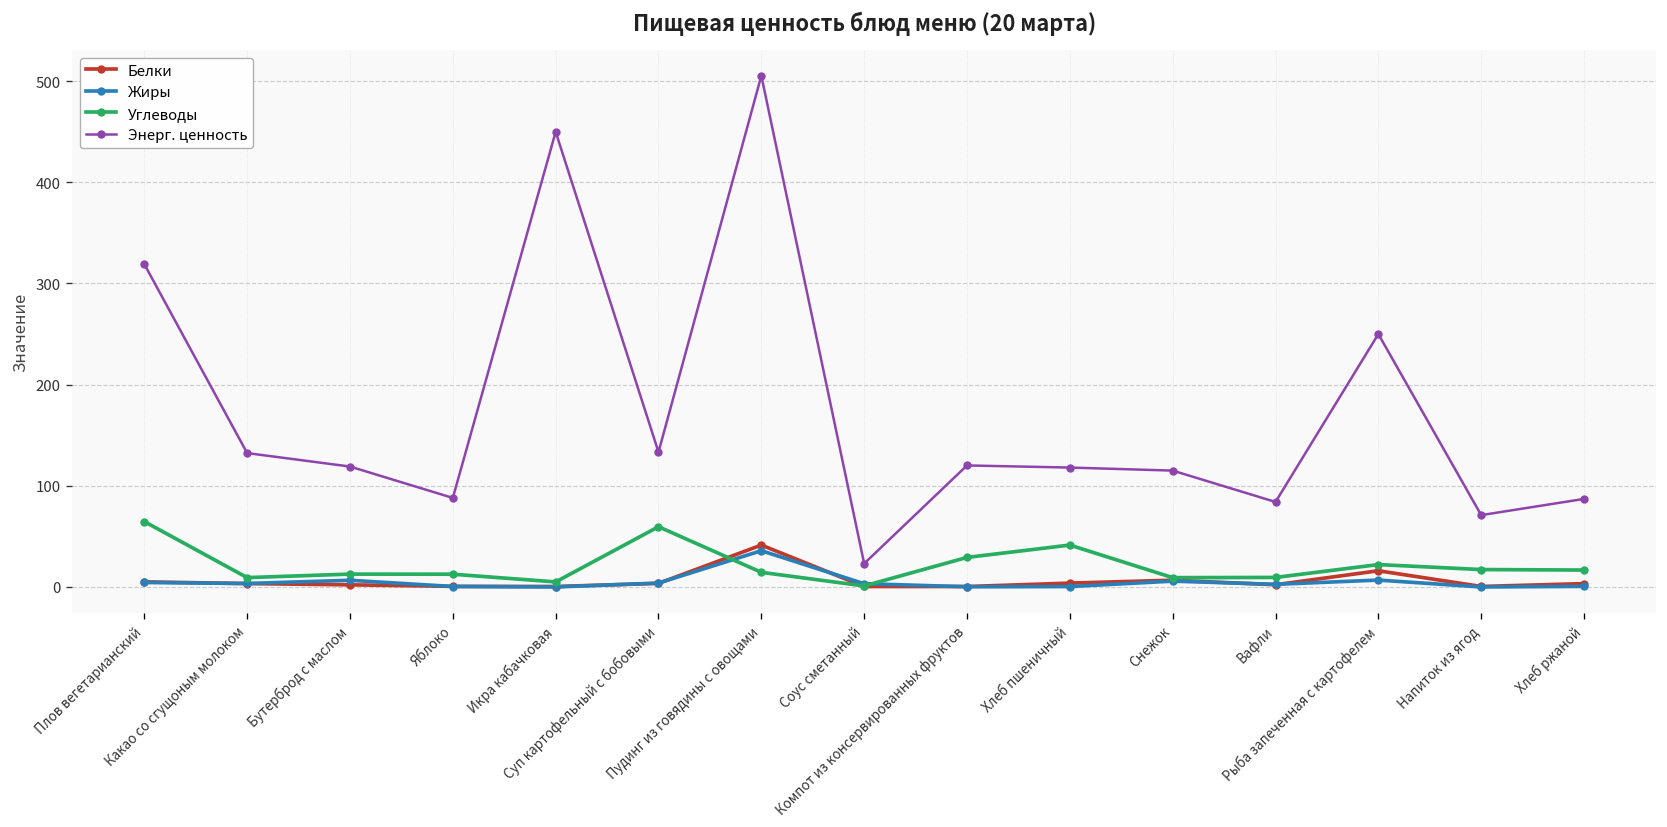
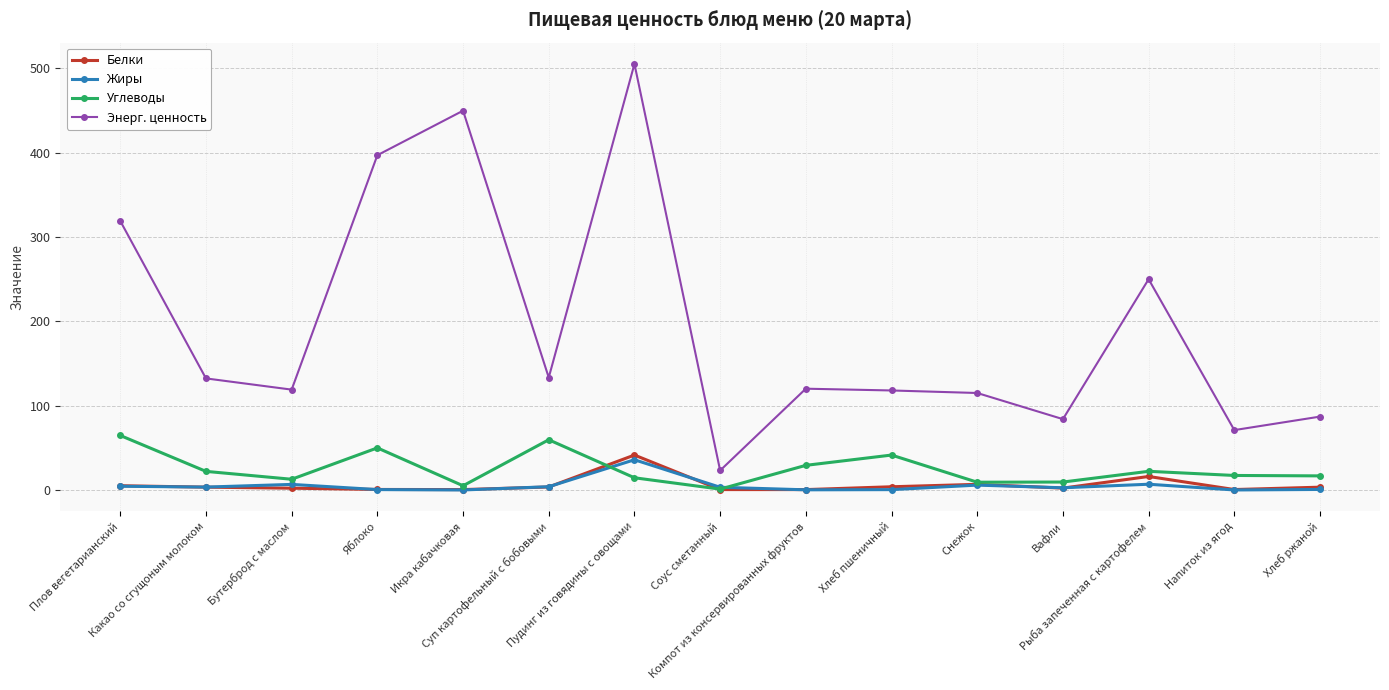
Углеводы, Какао со сгущоным молоком: 10 -> 20
Углеводы, Яблоко: 10 -> 50
Энерг. ценность, Яблоко: 90 -> 400
